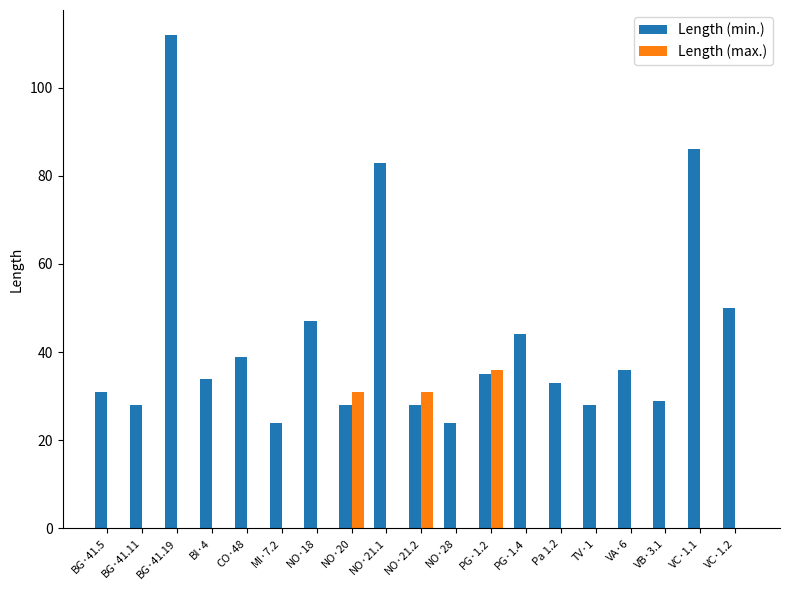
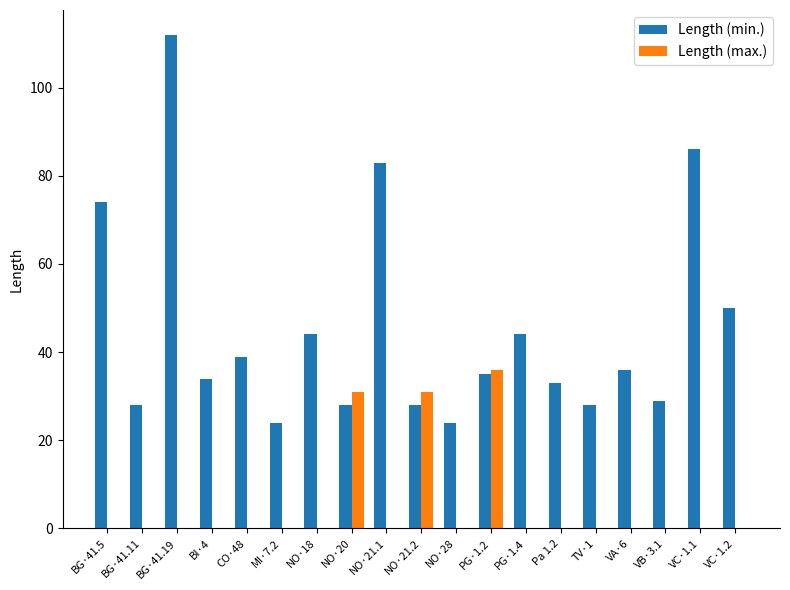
Length (min.), BG·41.5: 31 -> 74
Length (min.), NO·18: 47 -> 44
